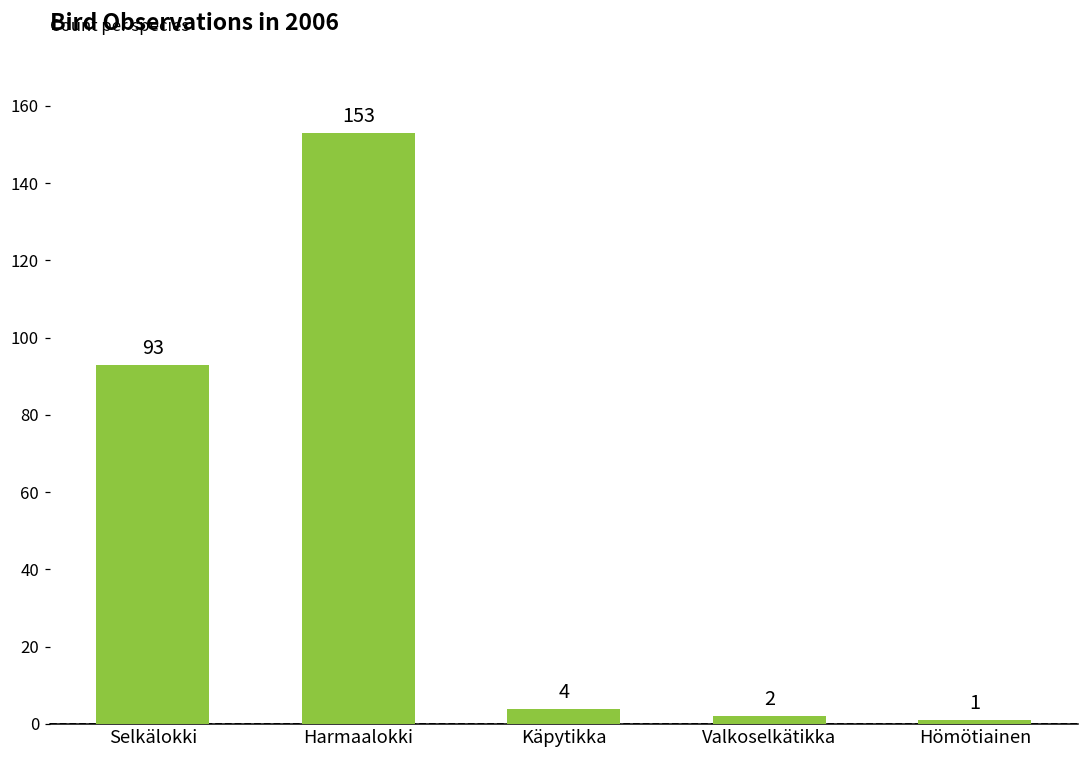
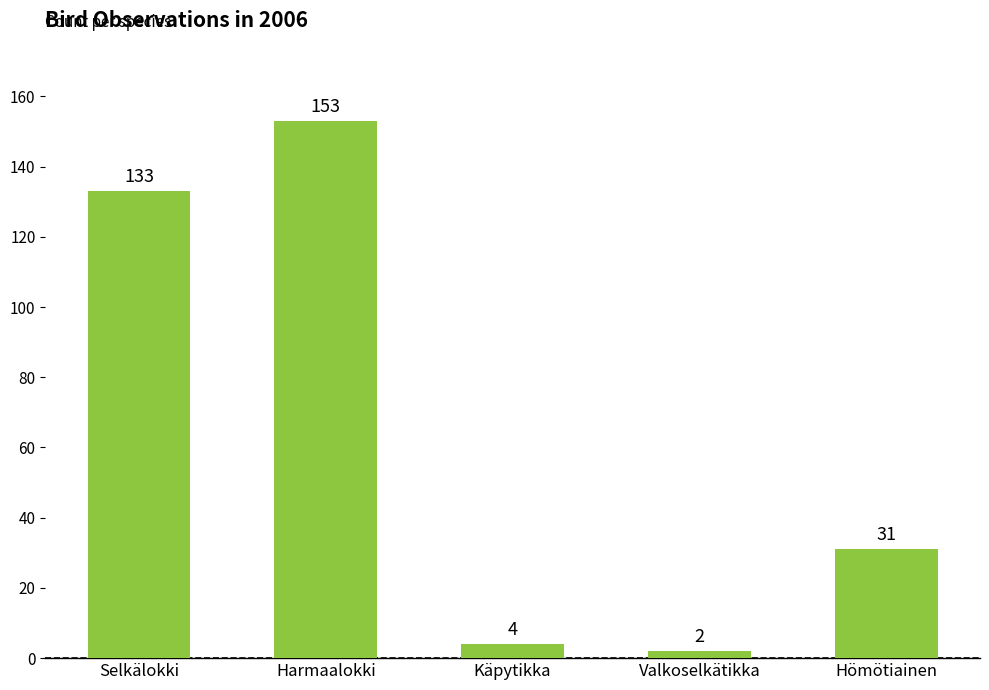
Selkälokki: 93 -> 133
Hömötiainen: 1 -> 31
